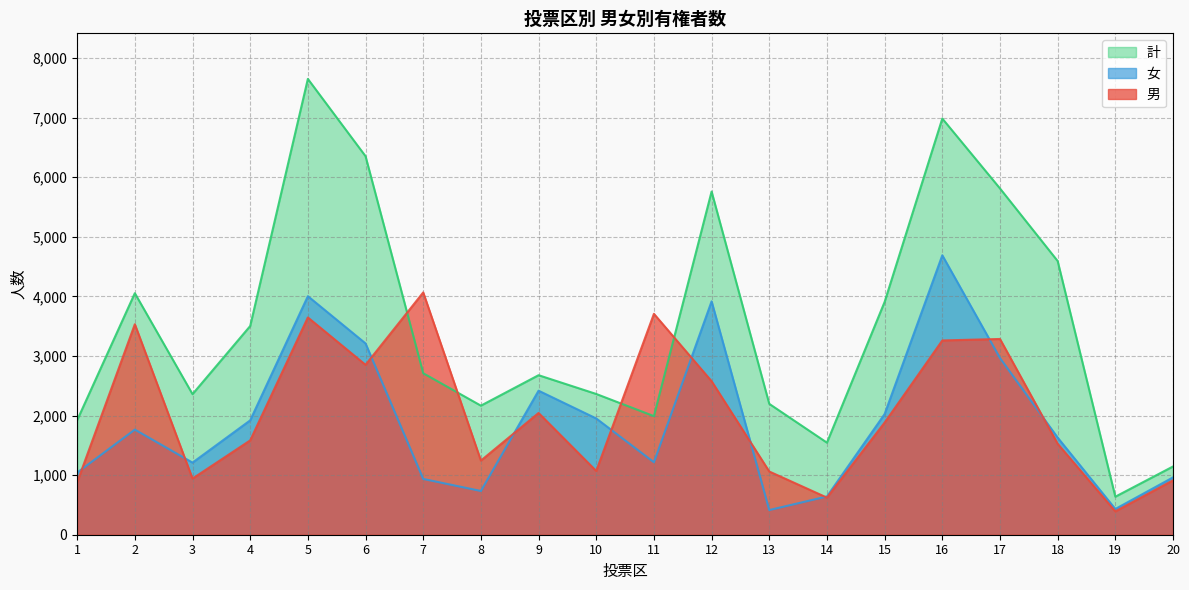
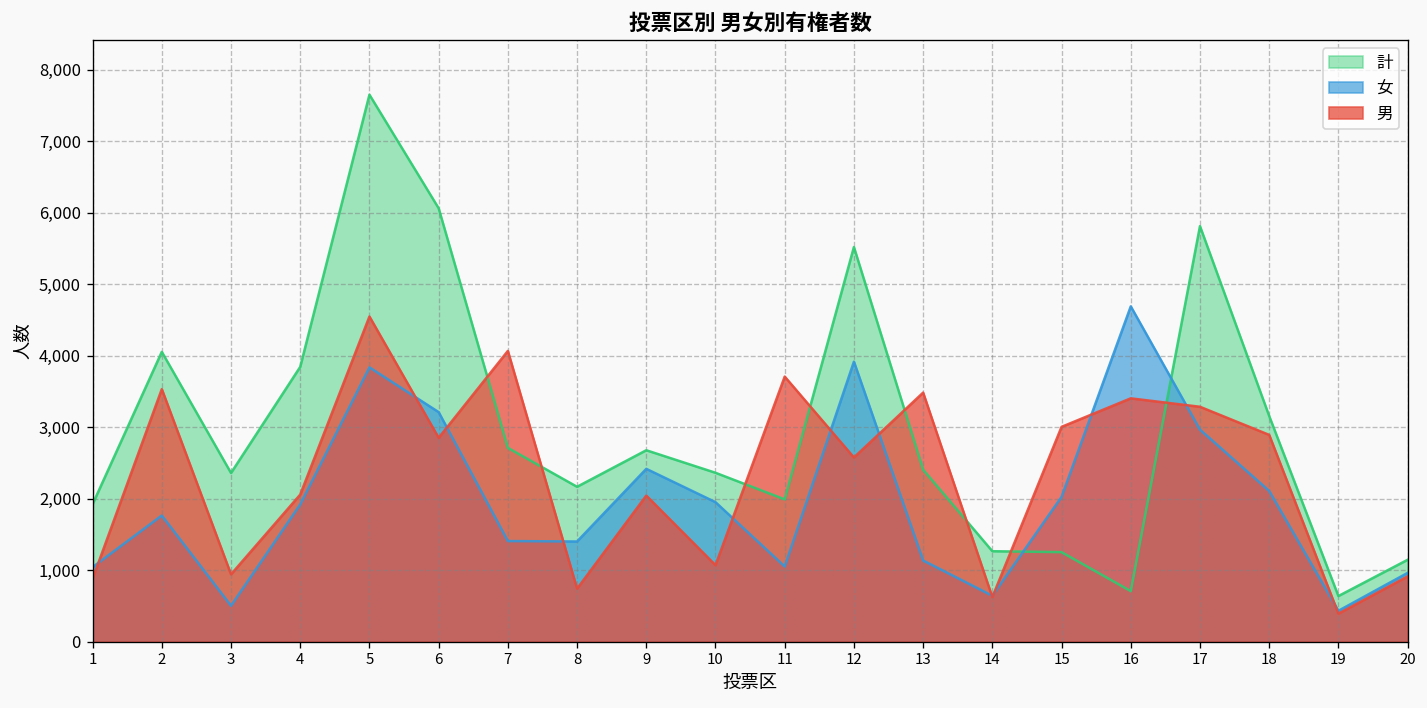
女, 3: 1,200 -> 500
計, 4: 3,500 -> 3,800
男, 4: 1,600 -> 2,100
女, 5: 4,000 -> 3,800
男, 5: 3,600 -> 4,500
計, 6: 6,400 -> 6,100
女, 7: 900 -> 1,400
女, 8: 700 -> 1,400
男, 8: 1,200 -> 700
女, 11: 1,200 -> 1,100
計, 12: 5,800 -> 5,500
計, 13: 2,200 -> 2,400
女, 13: 400 -> 1,100
男, 13: 1,100 -> 3,500
計, 14: 1,500 -> 1,300
計, 15: 3,900 -> 1,300
男, 15: 1,900 -> 3,000
計, 16: 7,000 -> 700
男, 16: 3,300 -> 3,400
計, 18: 4,600 -> 3,200
女, 18: 1,600 -> 2,100
男, 18: 1,500 -> 2,900
